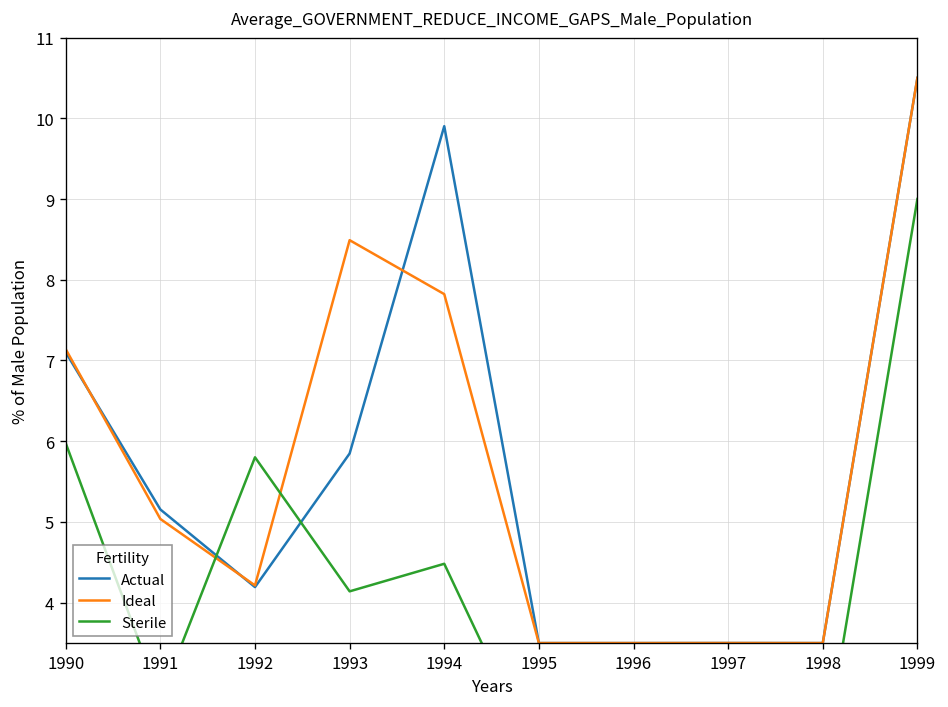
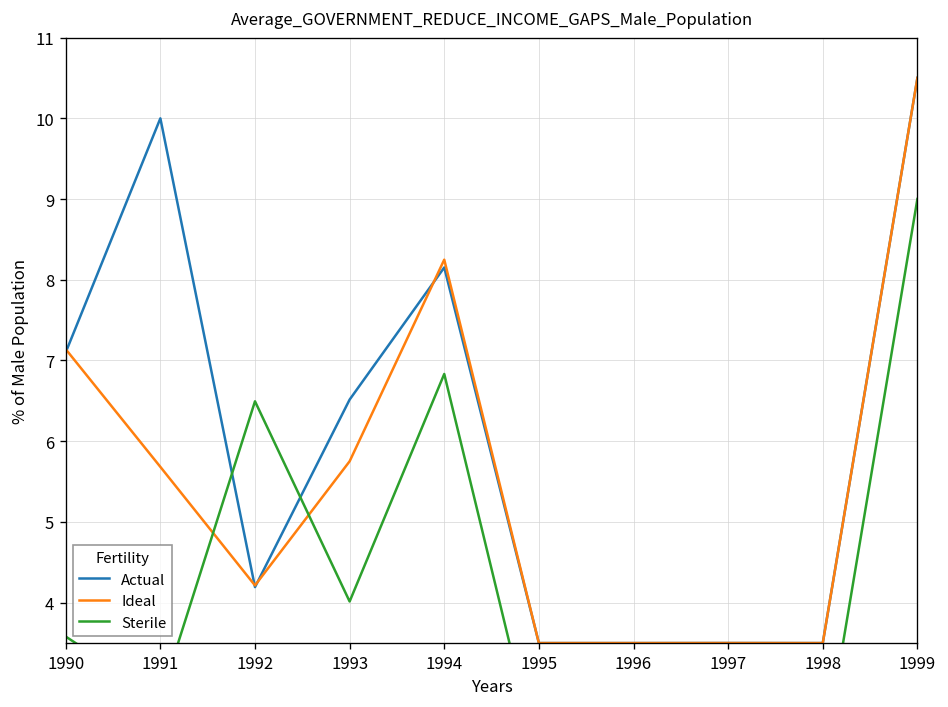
Sterile, 1990: 6.0 -> 3.6
Actual, 1991: 5.2 -> 10.0
Ideal, 1991: 5.0 -> 5.7
Sterile, 1992: 5.8 -> 6.5
Actual, 1993: 5.8 -> 6.5
Ideal, 1993: 8.5 -> 5.8
Sterile, 1993: 4.1 -> 4.0
Actual, 1994: 9.9 -> 8.2
Ideal, 1994: 7.8 -> 8.2
Sterile, 1994: 4.5 -> 6.8
